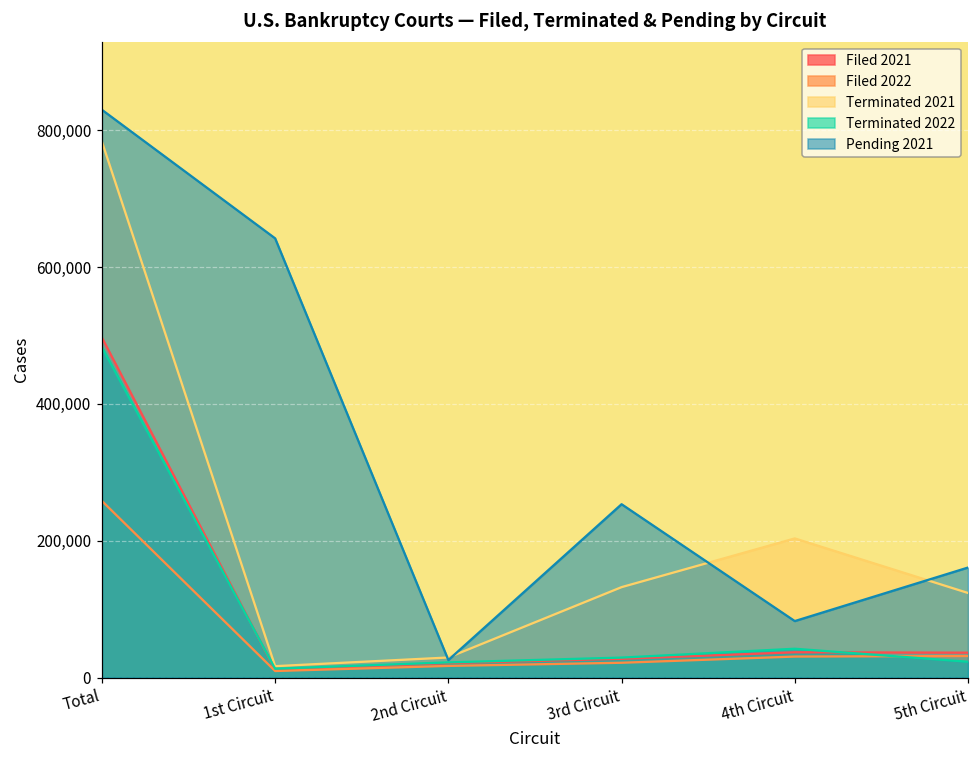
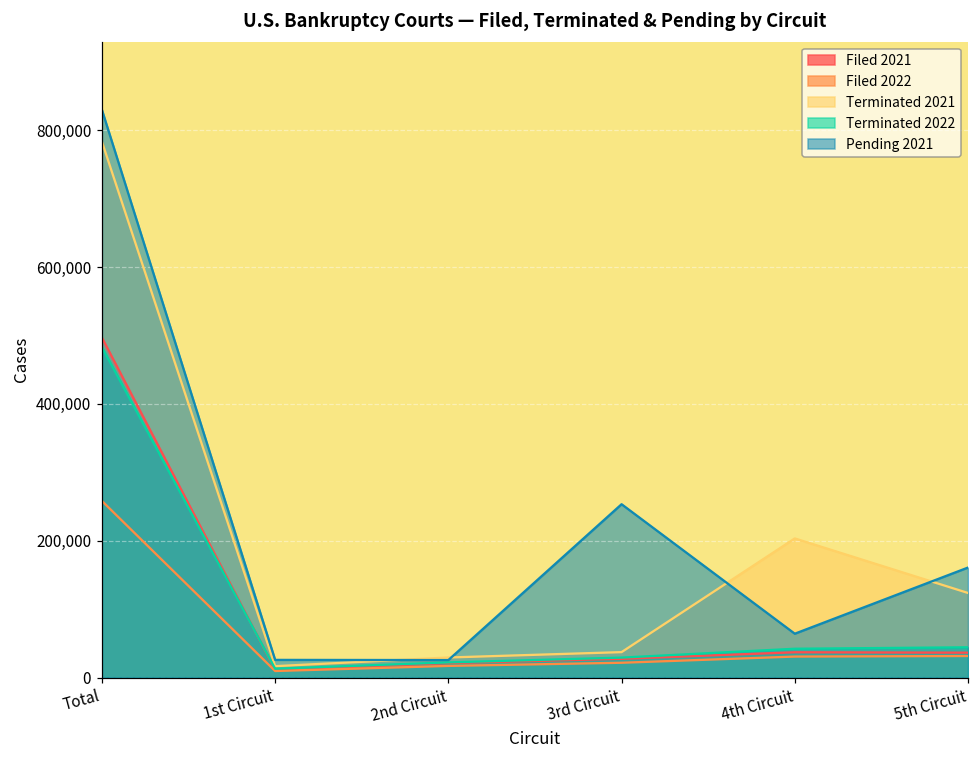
Pending 2021, 1st Circuit: 640,000 -> 30,000
Terminated 2021, 3rd Circuit: 130,000 -> 40,000
Pending 2021, 4th Circuit: 80,000 -> 60,000
Terminated 2022, 5th Circuit: 20,000 -> 40,000
